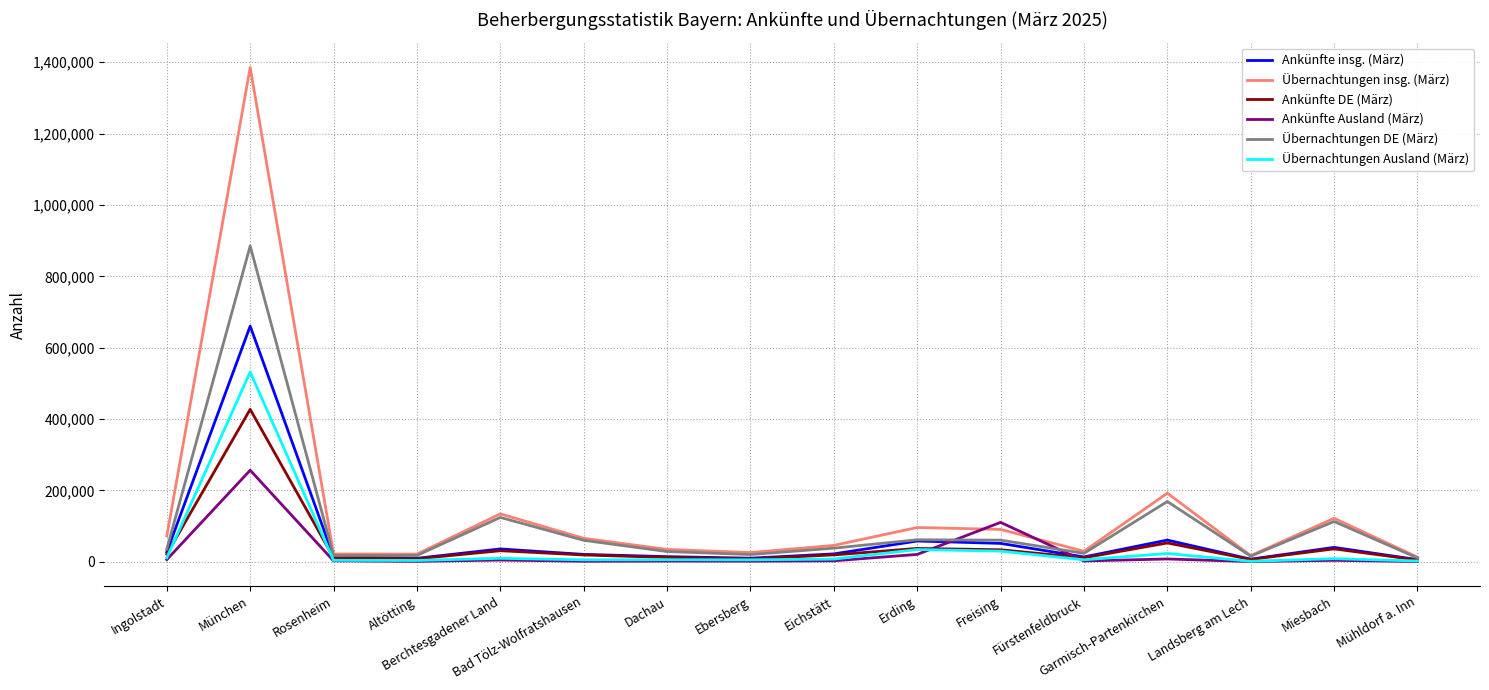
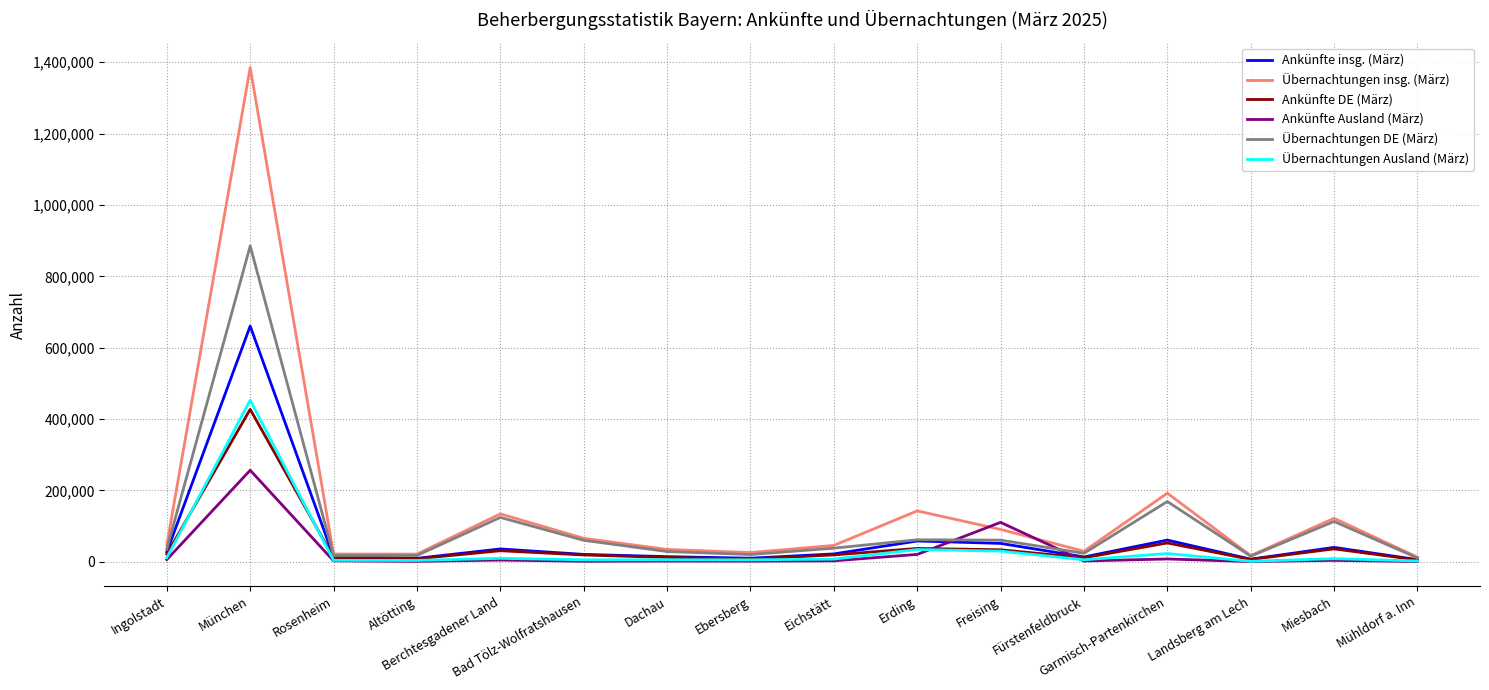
Übernachtungen insg. (März), Ingolstadt: 70,000 -> 50,000
Übernachtungen Ausland (März), München: 530,000 -> 450,000
Übernachtungen insg. (März), Erding: 100,000 -> 140,000
